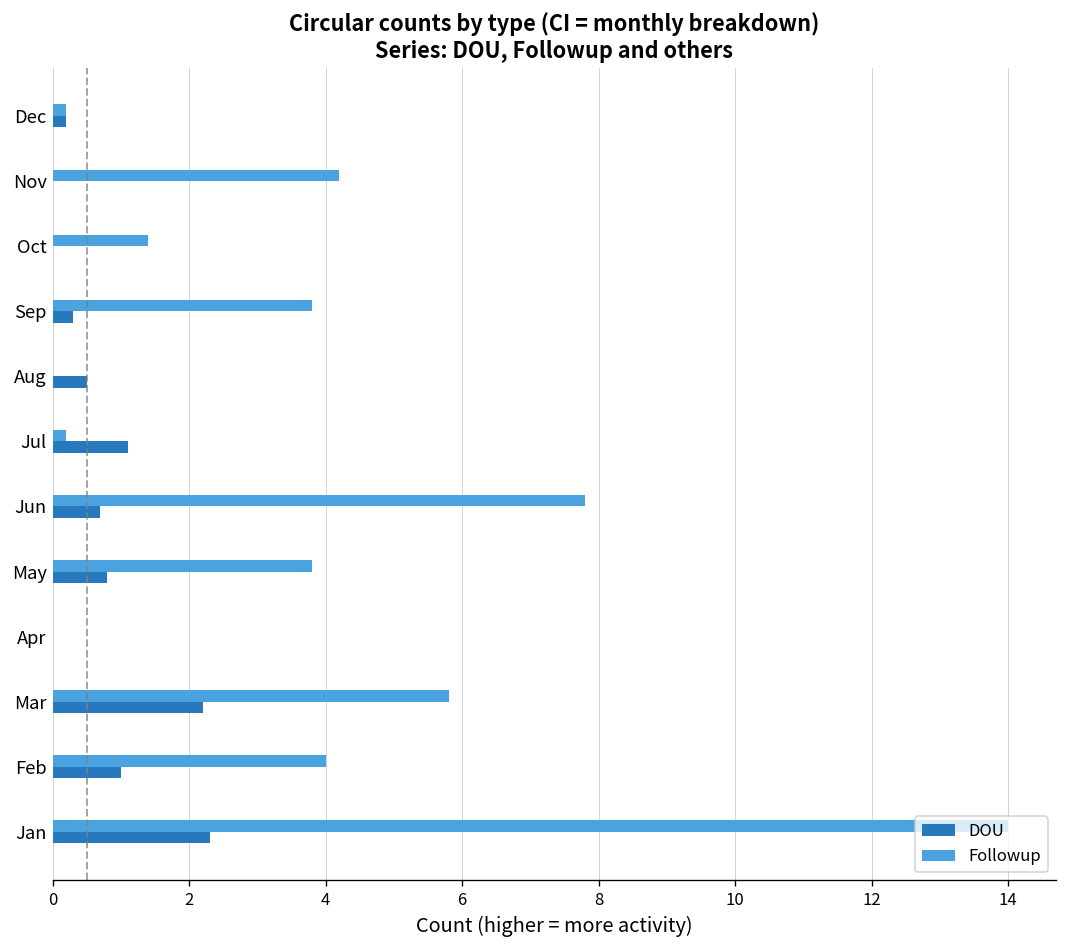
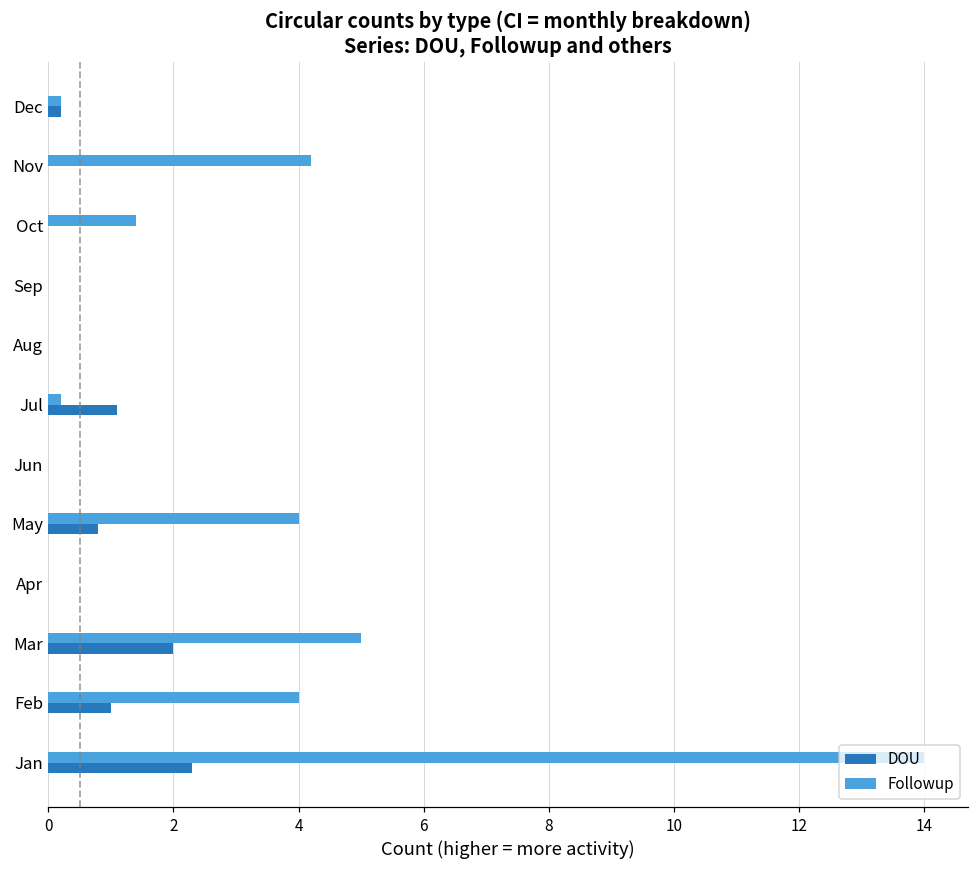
Followup, Sep: 3.8 -> 0.0
DOU, Sep: 0.3 -> 0.0
DOU, Aug: 0.5 -> 0.0
Followup, Jun: 7.8 -> 0.0
DOU, Jun: 0.7 -> 0.0
Followup, May: 3.8 -> 4.0
Followup, Mar: 5.8 -> 5.0
DOU, Mar: 2.2 -> 2.0
